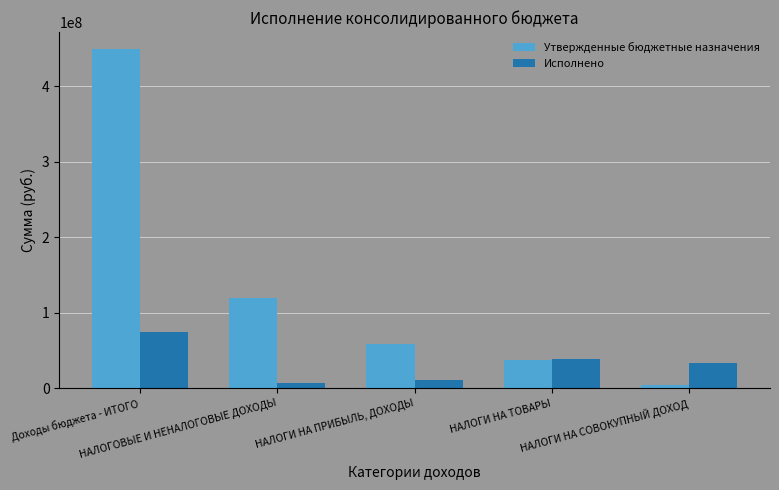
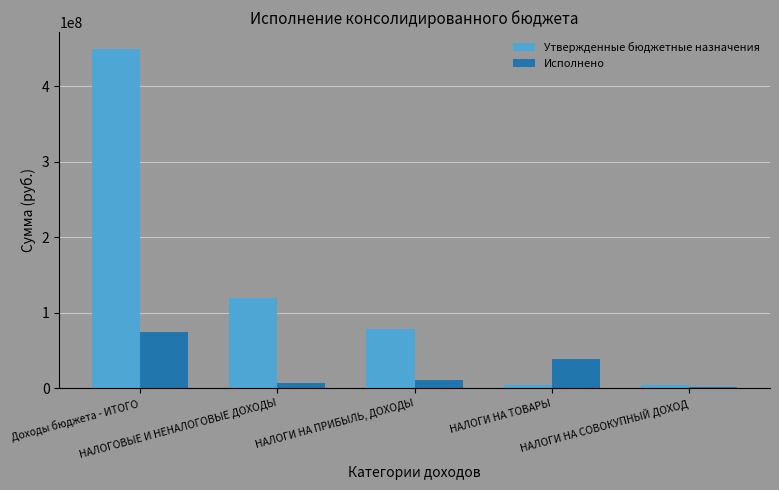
Утвержденные бюджетные назначения, НАЛОГИ НА ПРИБЫЛЬ, ДОХОДЫ: 60000000 -> 80000000
Утвержденные бюджетные назначения, НАЛОГИ НА ТОВАРЫ: 40000000 -> 10000000
Исполнено, НАЛОГИ НА СОВОКУПНЫЙ ДОХОД: 30000000 -> 0
